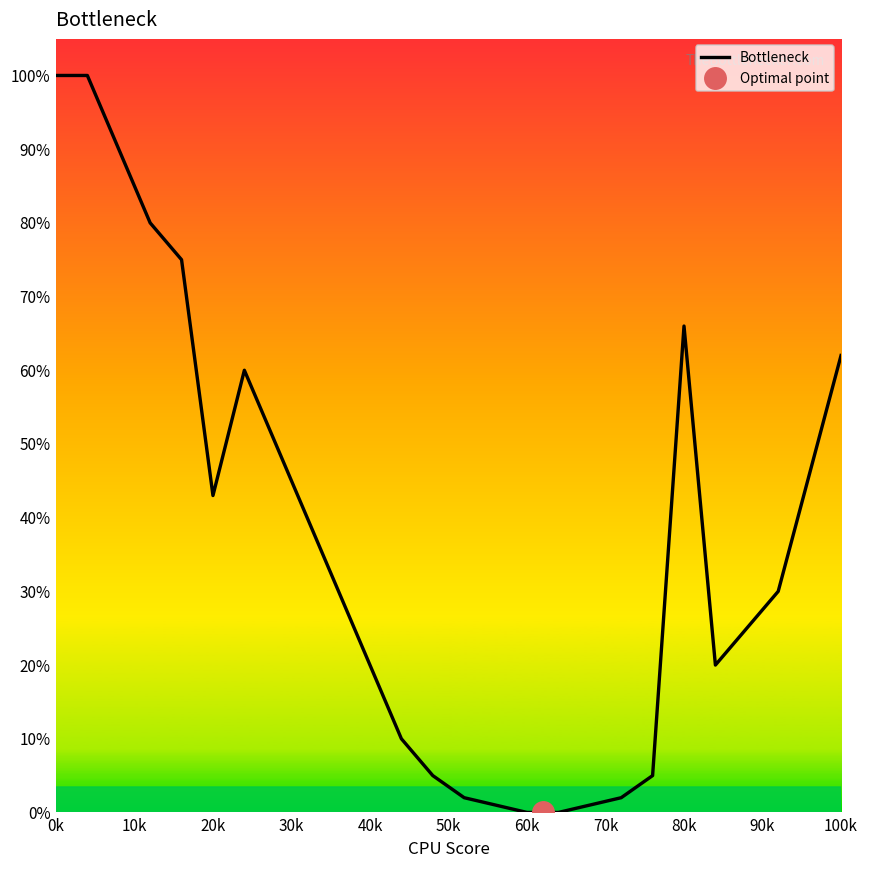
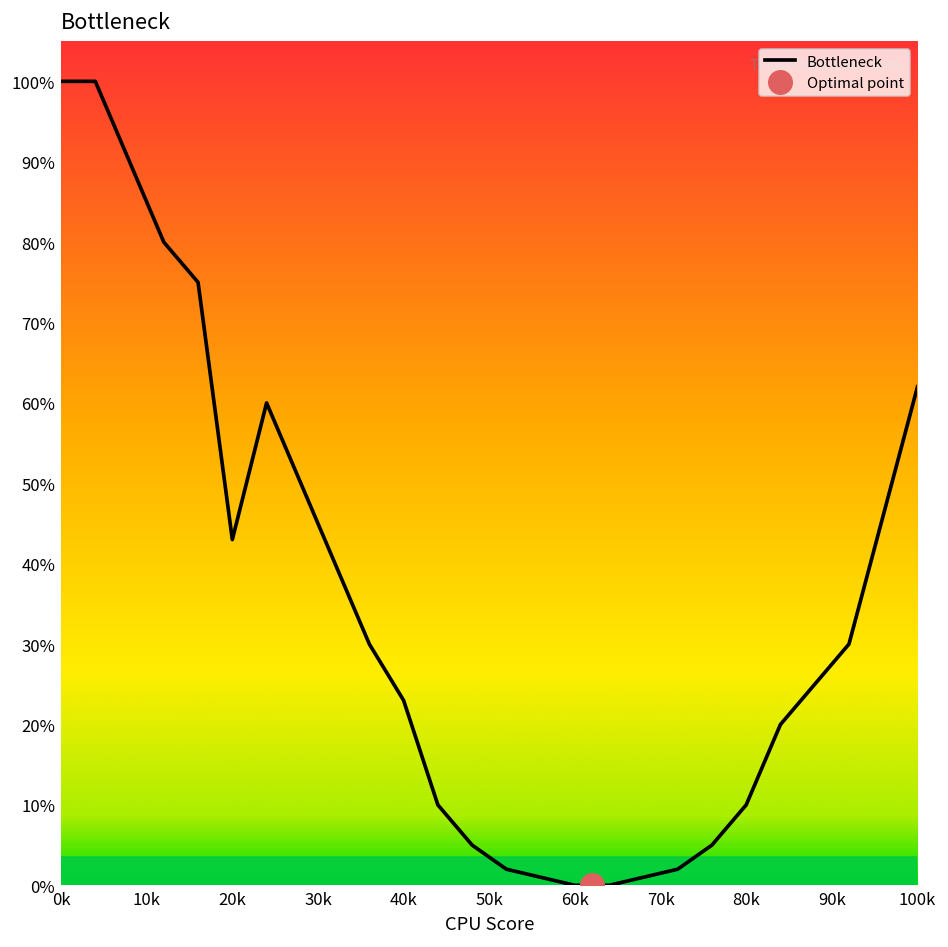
Bottleneck, 40k: 20% -> 23%
Bottleneck, 80k: 66% -> 10%
